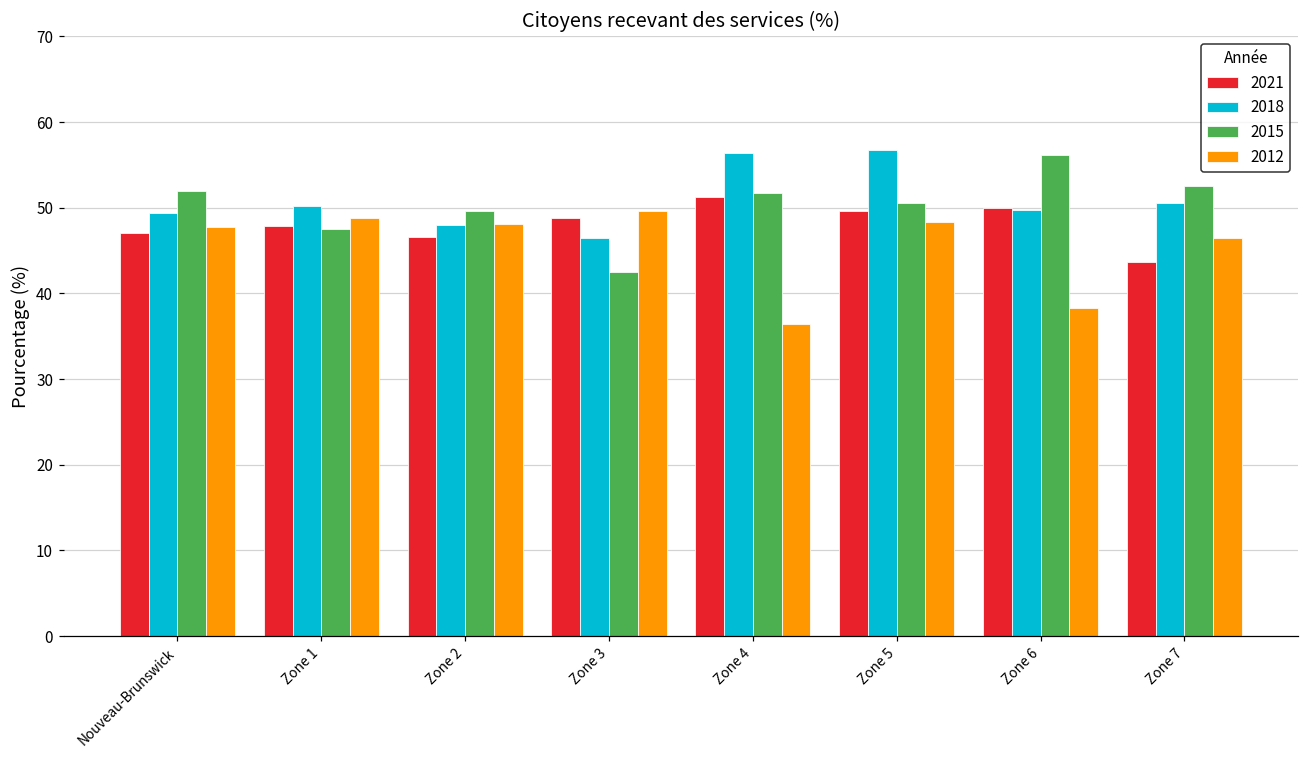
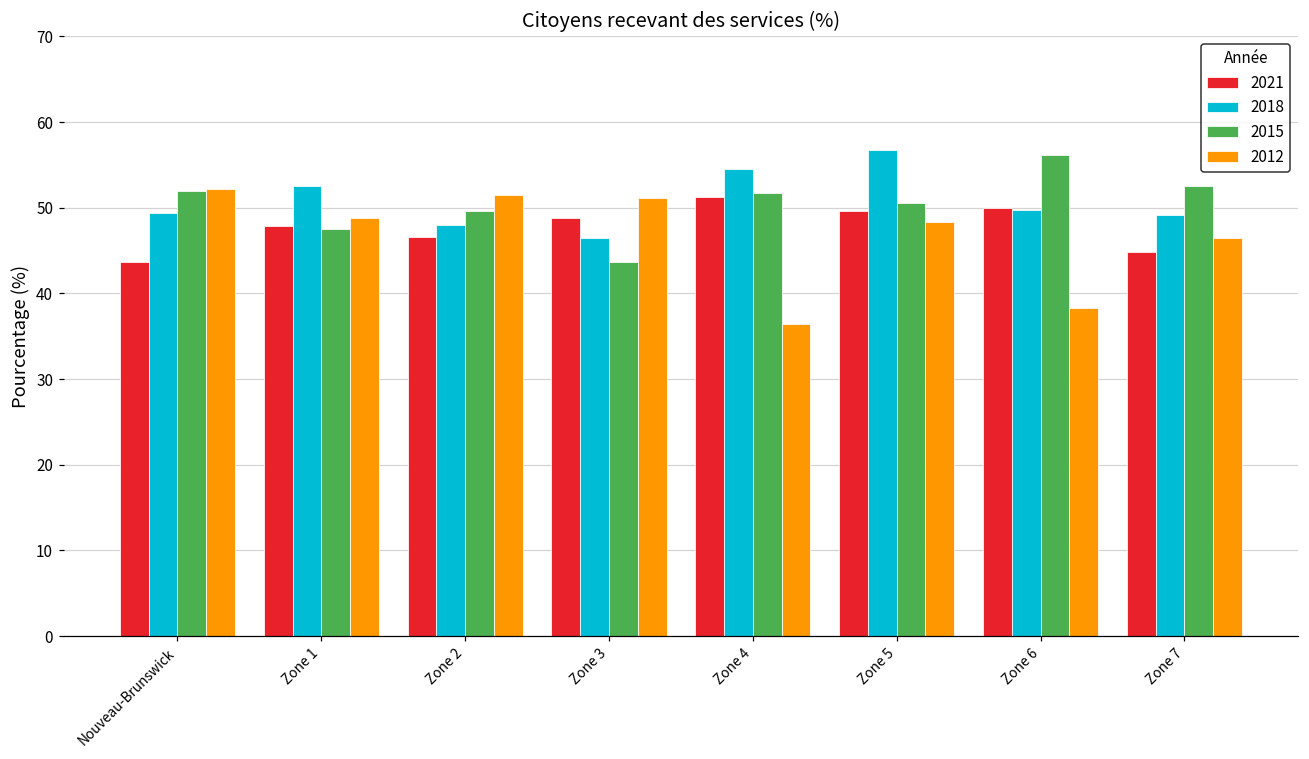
2021, Nouveau-Brunswick: 47 -> 44
2012, Nouveau-Brunswick: 48 -> 52
2018, Zone 1: 50 -> 52
2012, Zone 2: 48 -> 52
2015, Zone 3: 43 -> 44
2012, Zone 3: 50 -> 51
2018, Zone 4: 56 -> 55
2021, Zone 7: 44 -> 45
2018, Zone 7: 51 -> 49
